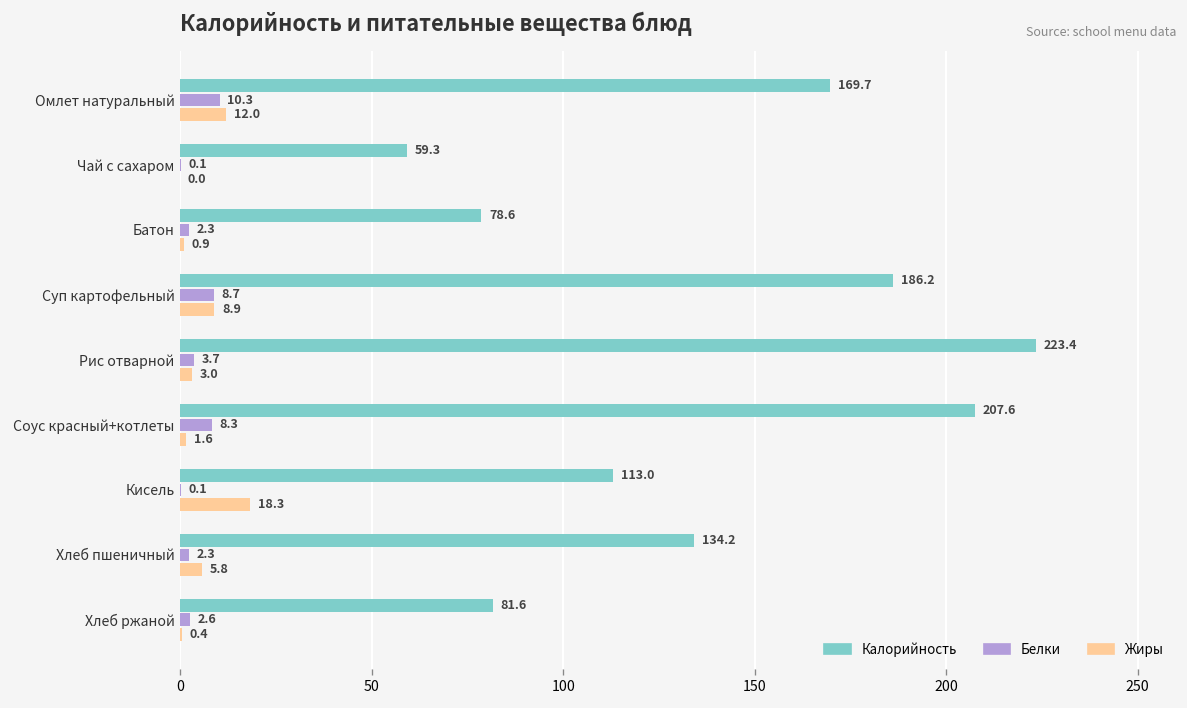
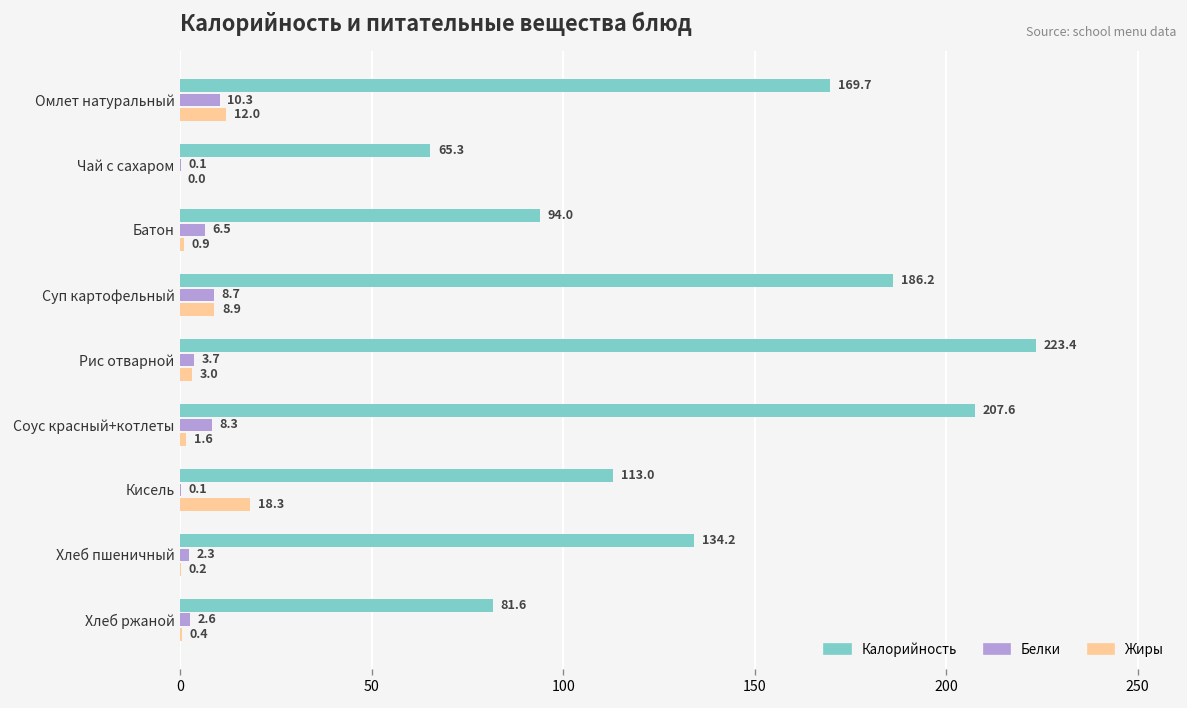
Калорийность, Чай с сахаром: 59.3 -> 65.3
Калорийность, Батон: 78.6 -> 94.0
Белки, Батон: 2.3 -> 6.5
Жиры, Хлеб пшеничный: 5.8 -> 0.2
